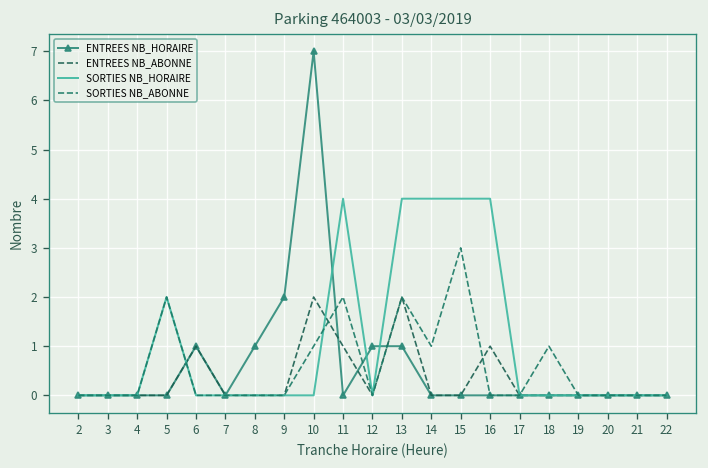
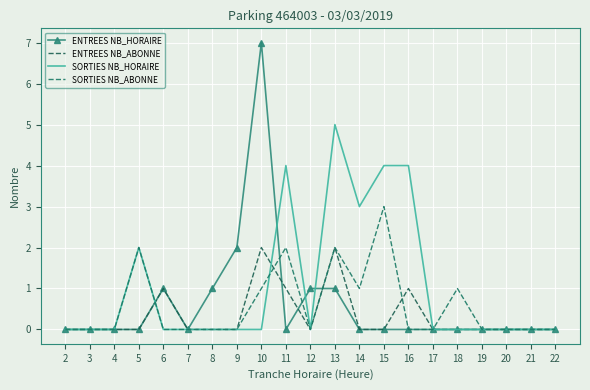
SORTIES NB_HORAIRE, 13: 4 -> 5
SORTIES NB_HORAIRE, 14: 4 -> 3
